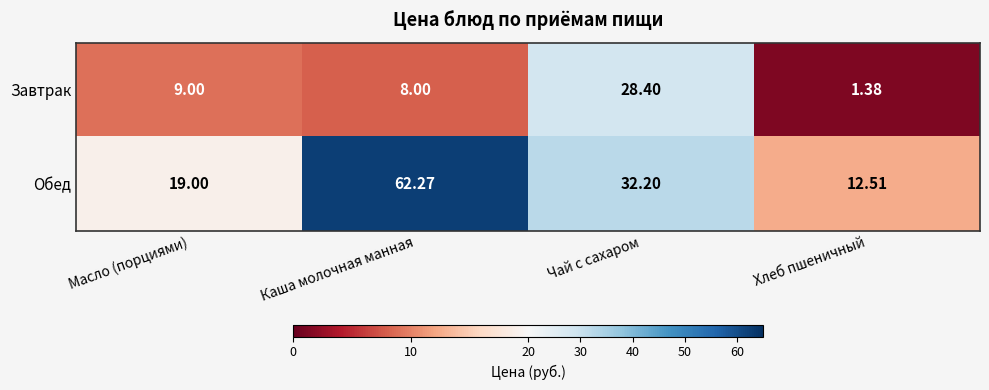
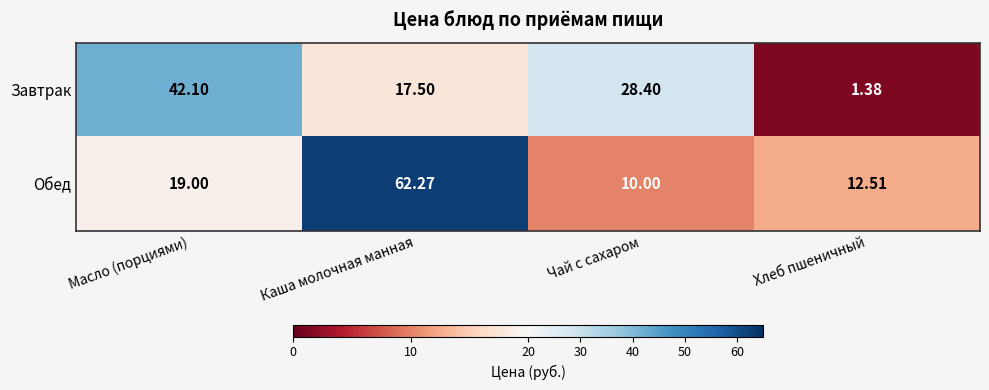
Завтрак, Масло (порциями): 9.00 -> 42.10
Завтрак, Каша молочная манная: 8.00 -> 17.50
Обед, Чай с сахаром: 32.20 -> 10.00
